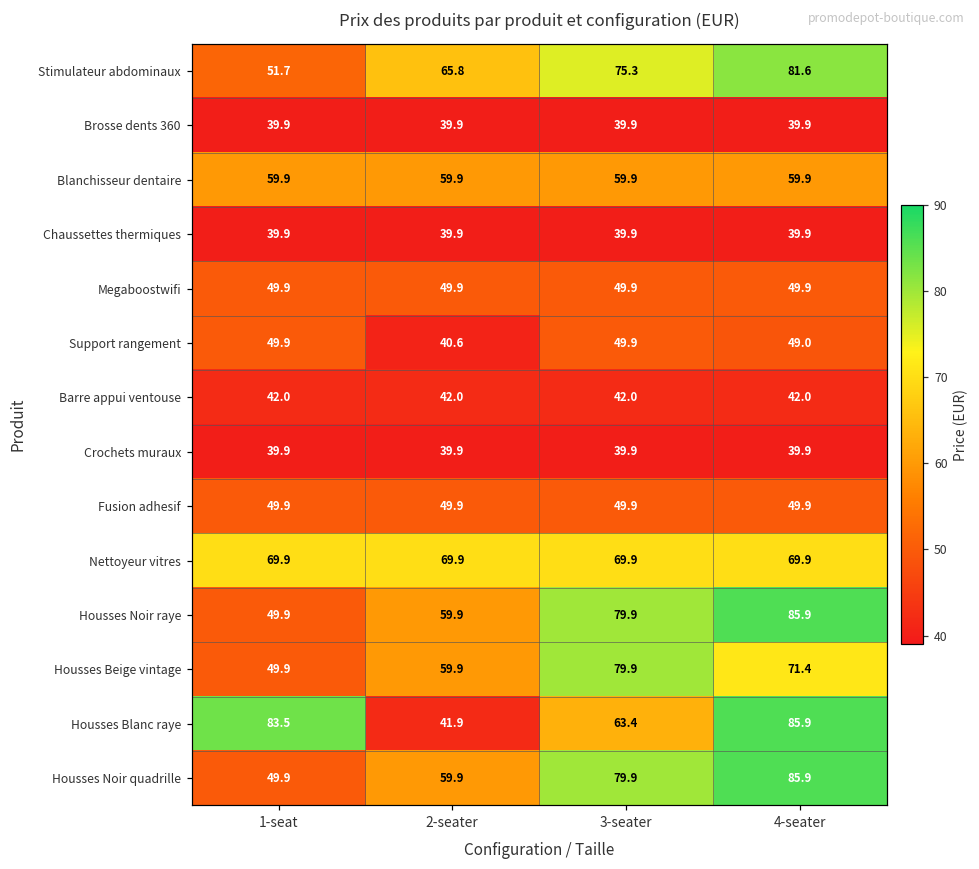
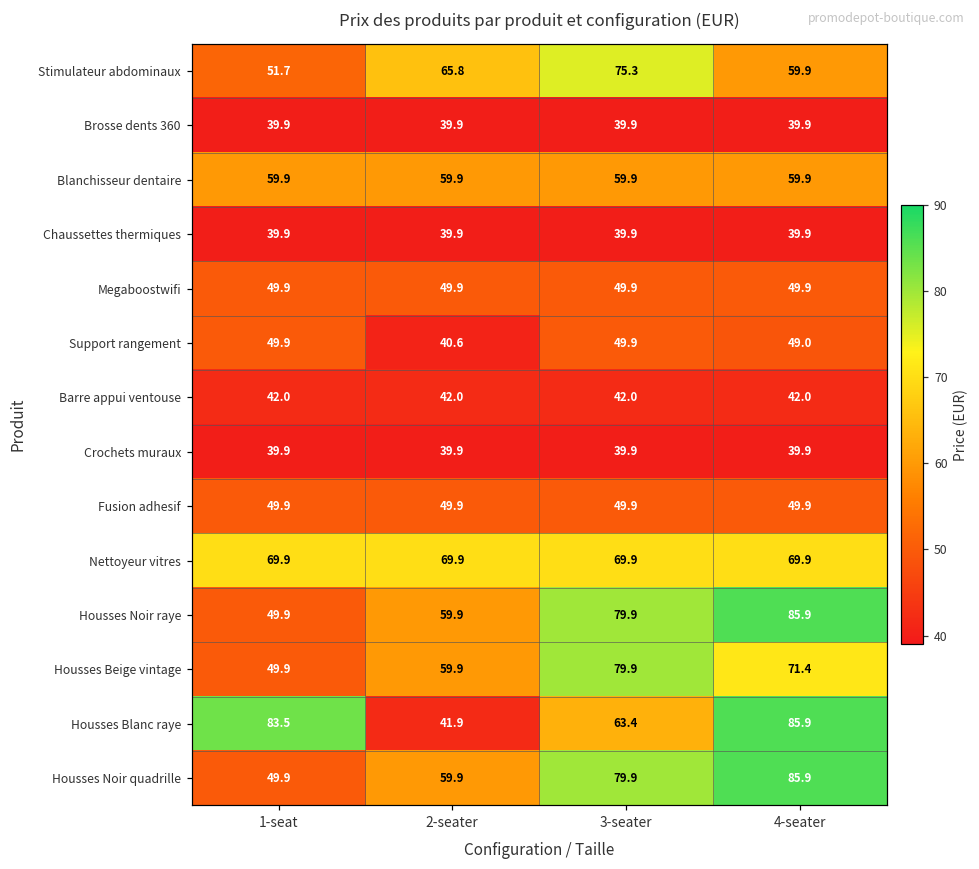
Stimulateur abdominaux, 4-seater: 81.6 -> 59.9
